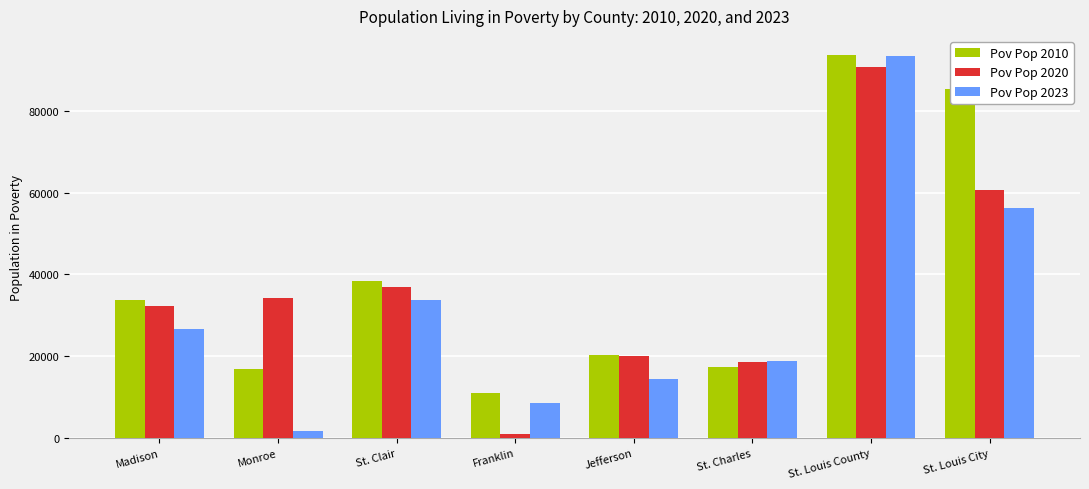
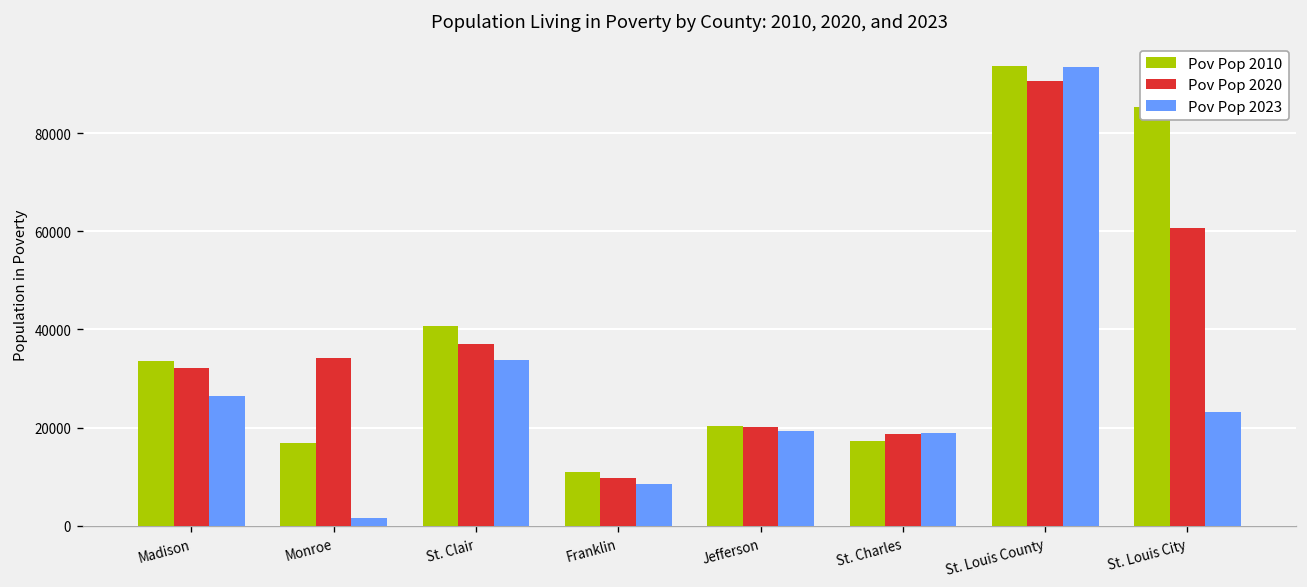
Pov Pop 2010, St. Clair: 38000 -> 41000
Pov Pop 2020, Franklin: 1000 -> 10000
Pov Pop 2023, Jefferson: 14000 -> 19000
Pov Pop 2023, St. Louis City: 56000 -> 23000
